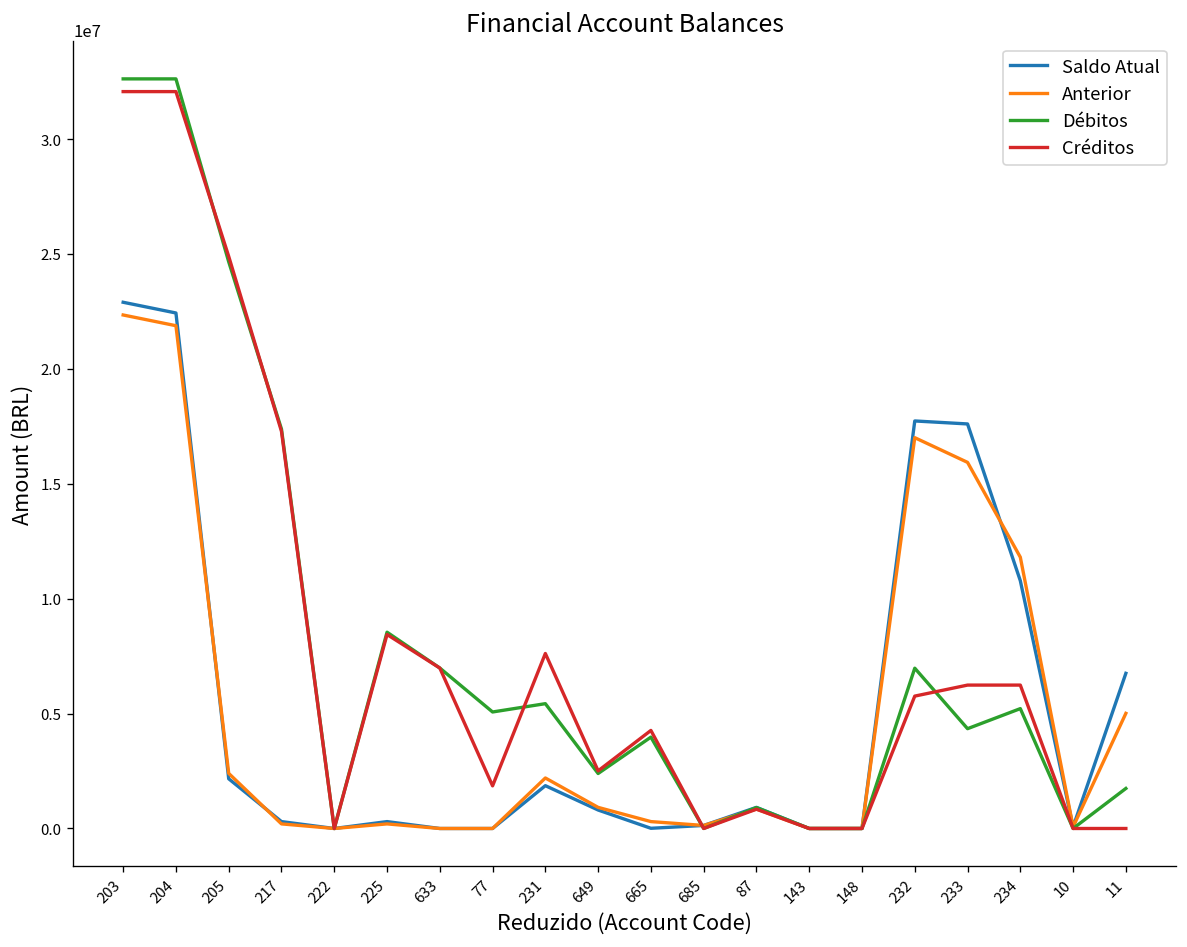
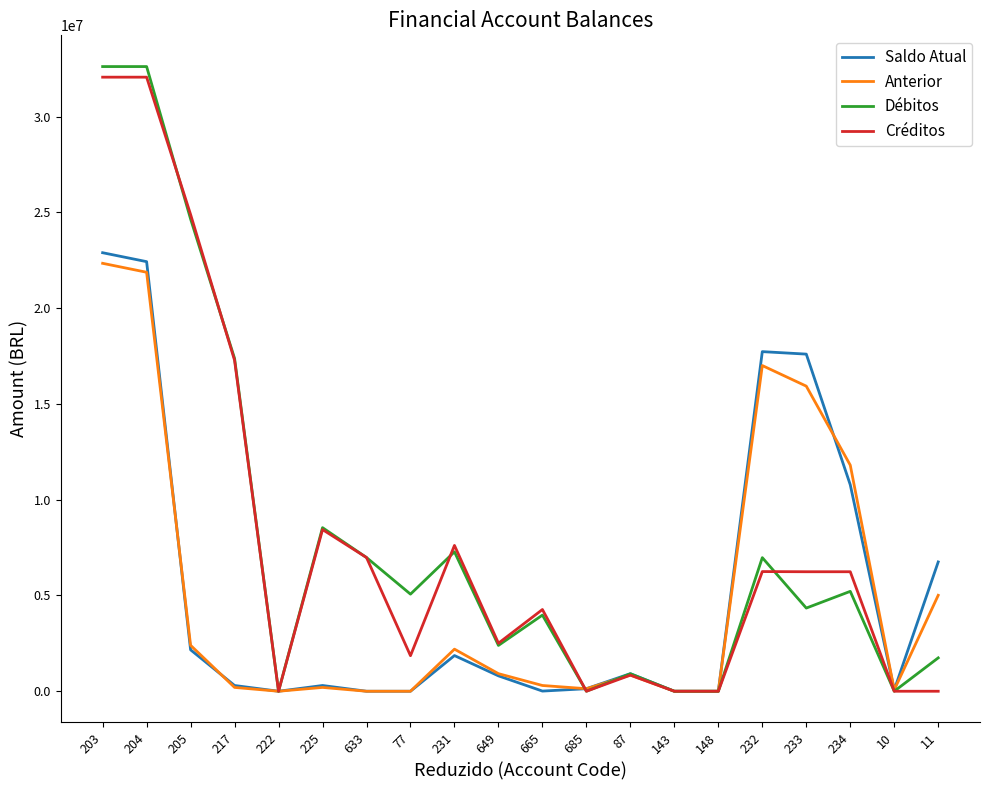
Débitos, 231: 5400000 -> 7300000
Créditos, 232: 5800000 -> 6200000
